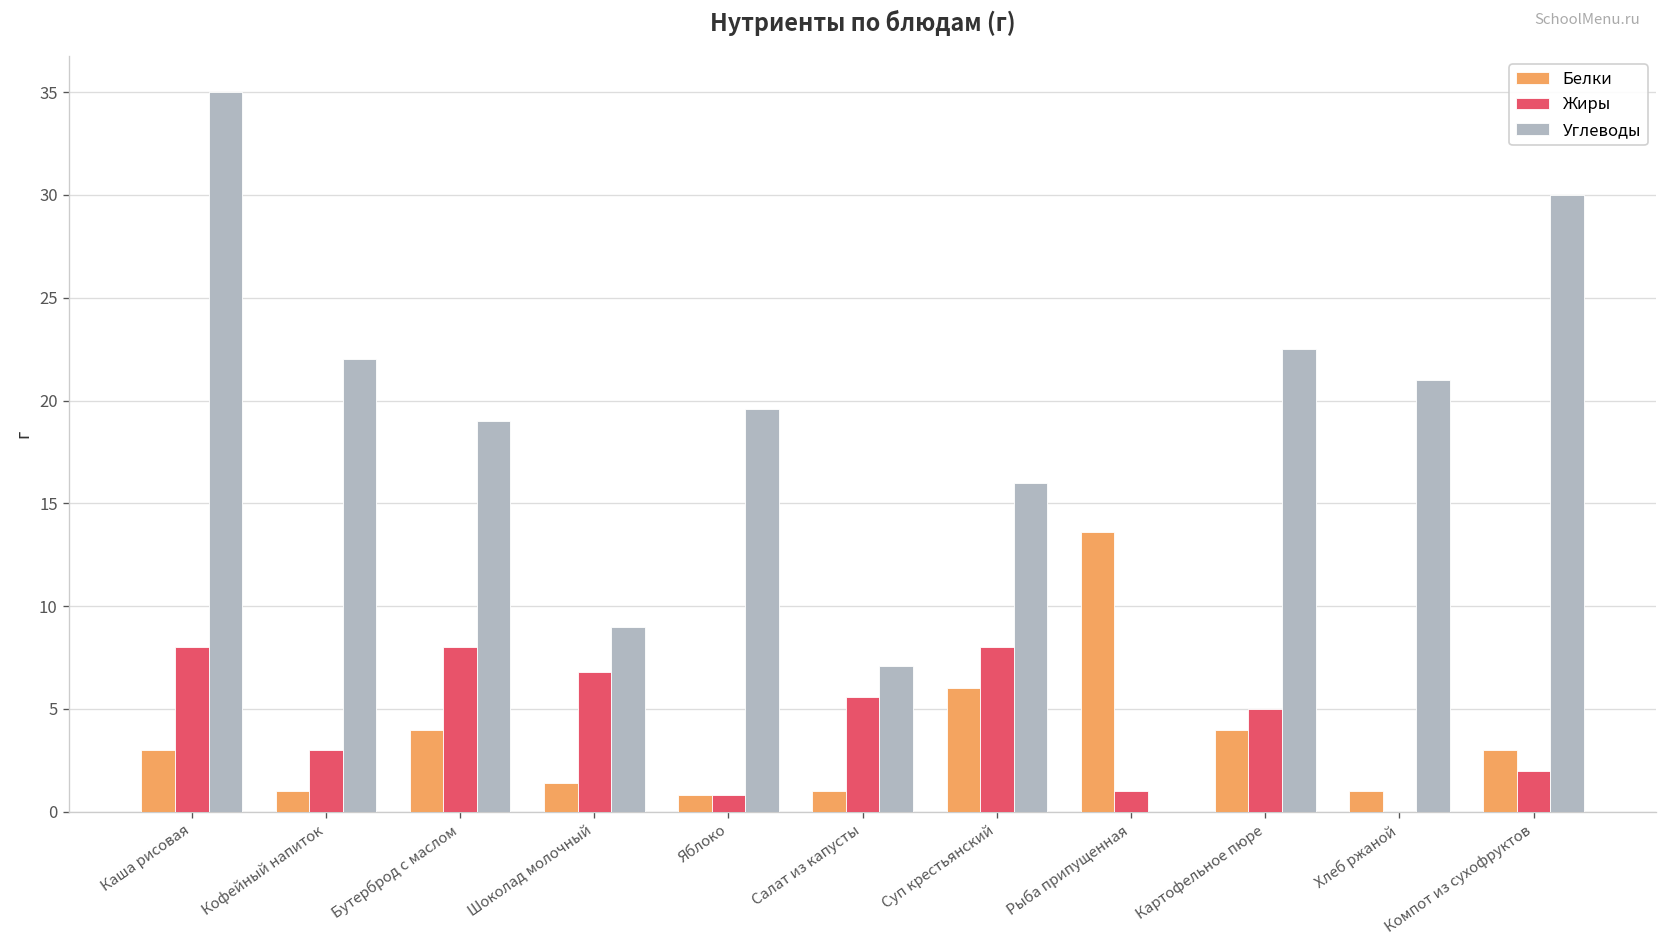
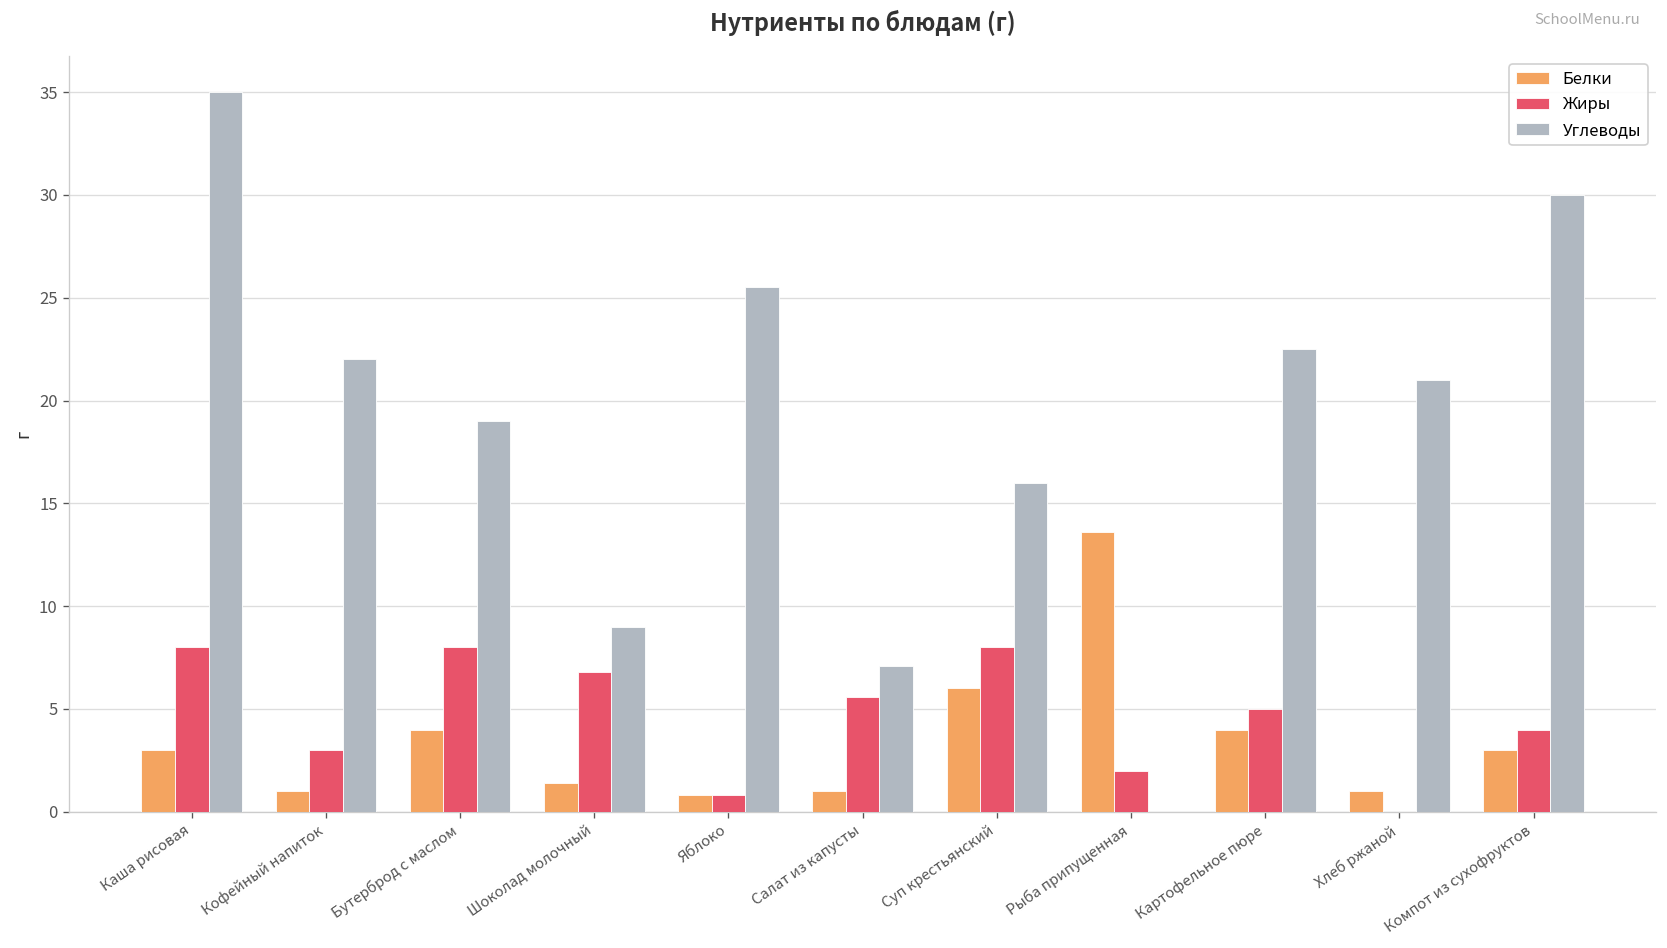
Углеводы, Яблоко: 19.6 -> 25.5
Жиры, Рыба припущенная: 1 -> 2
Жиры, Компот из сухофруктов: 2 -> 4
